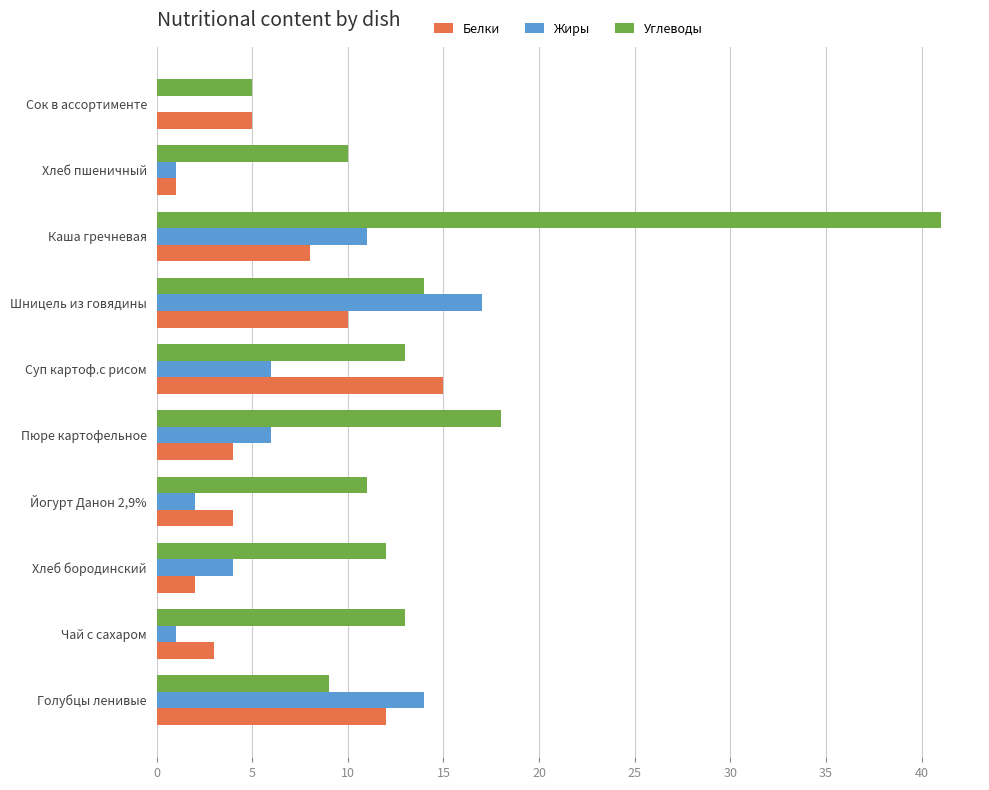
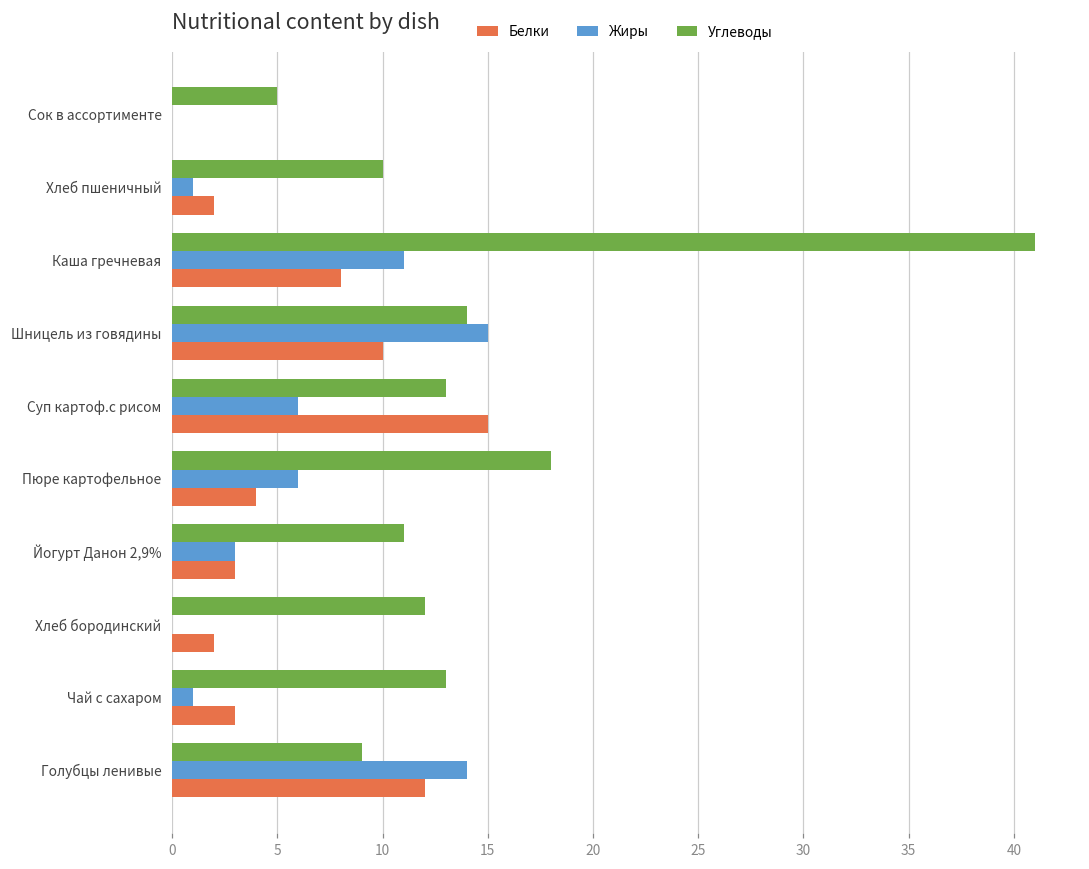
Белки, Сок в ассортименте: 5 -> 0
Белки, Хлеб пшеничный: 1 -> 2
Жиры, Шницель из говядины: 17 -> 15
Жиры, Йогурт Данон 2,9%: 2 -> 3
Белки, Йогурт Данон 2,9%: 4 -> 3
Жиры, Хлеб бородинский: 4 -> 0
